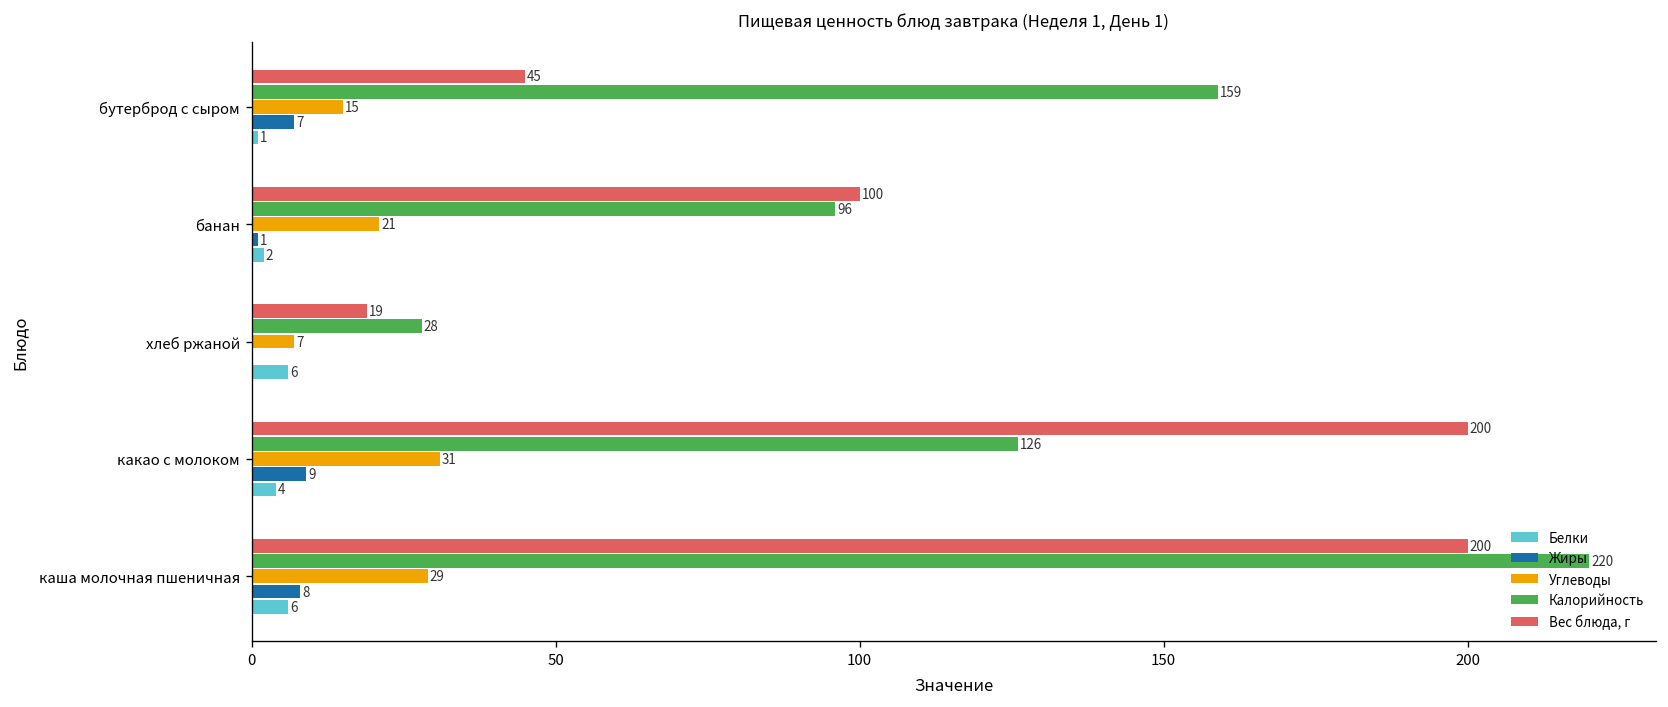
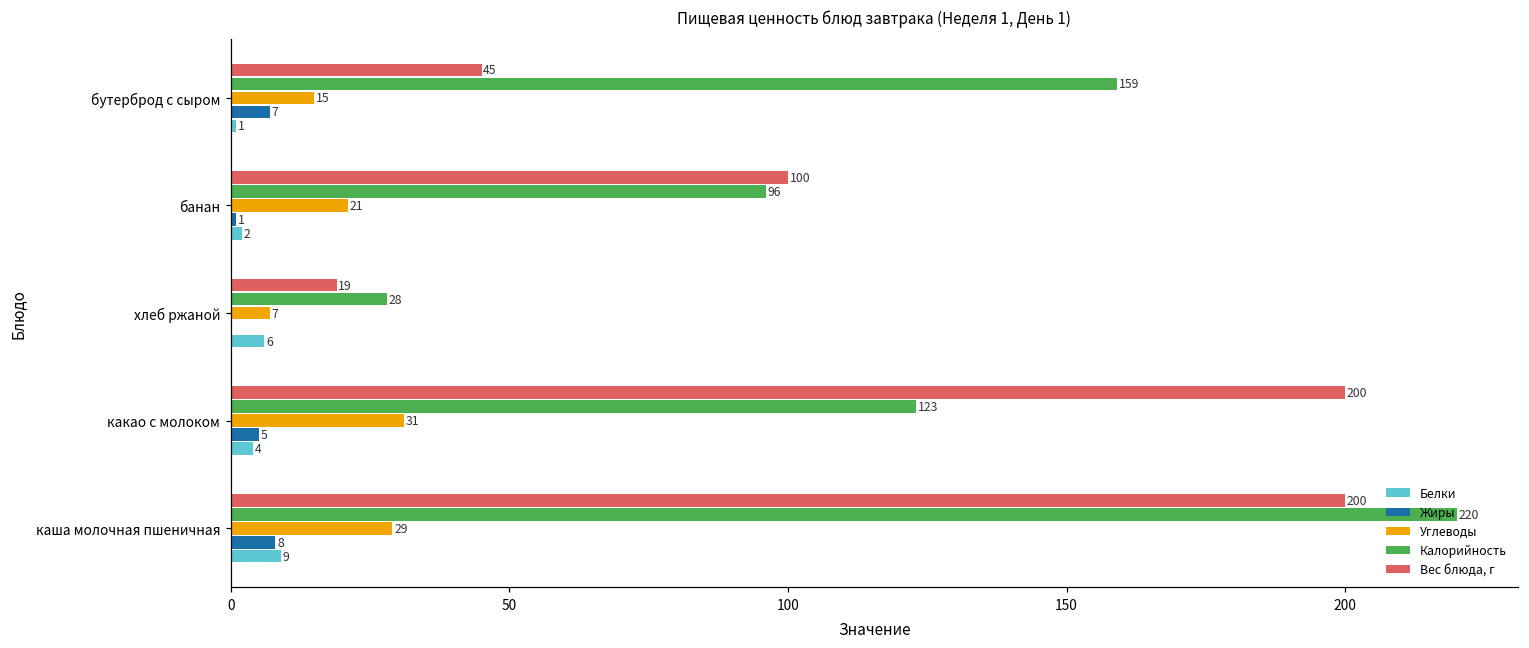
Калорийность, какао с молоком: 126 -> 123
Жиры, какао с молоком: 9 -> 5
Белки, каша молочная пшеничная: 6 -> 9
